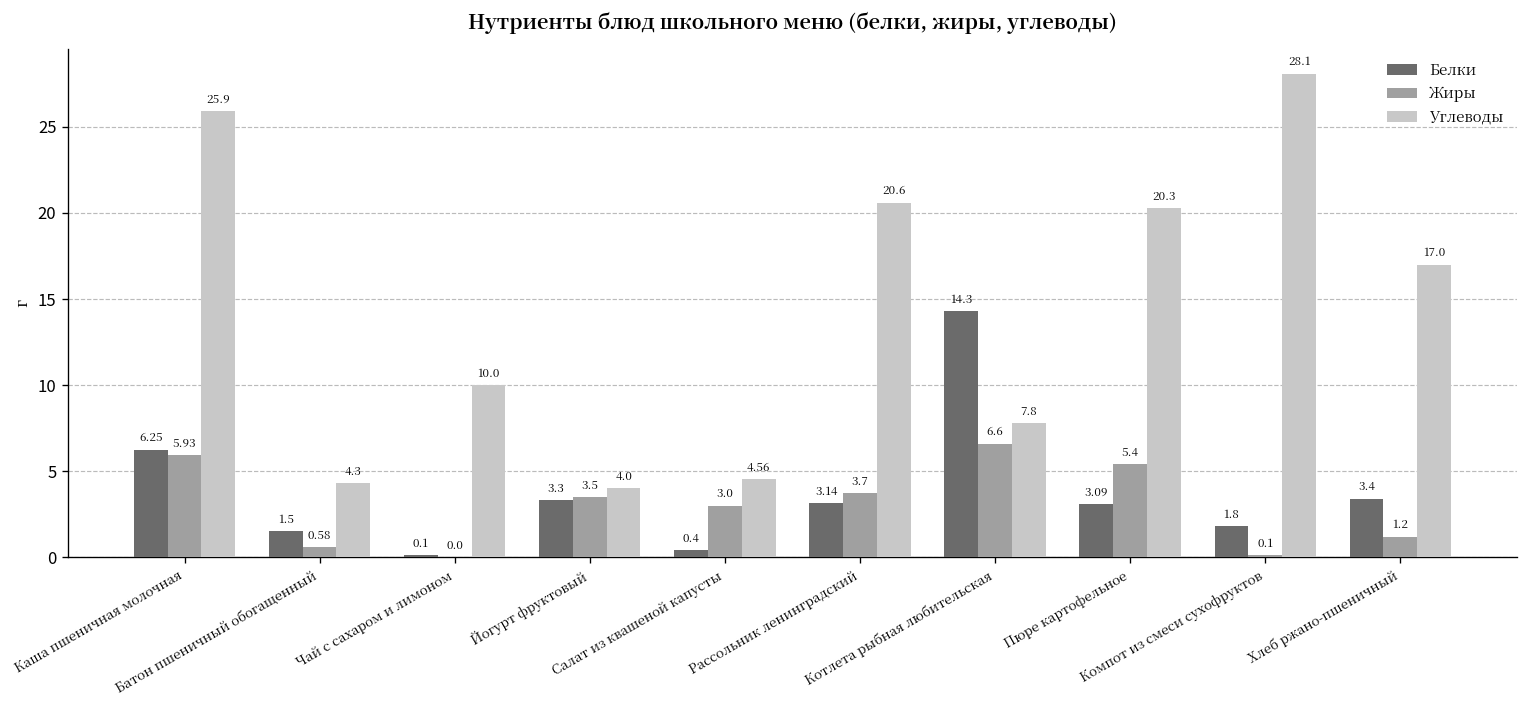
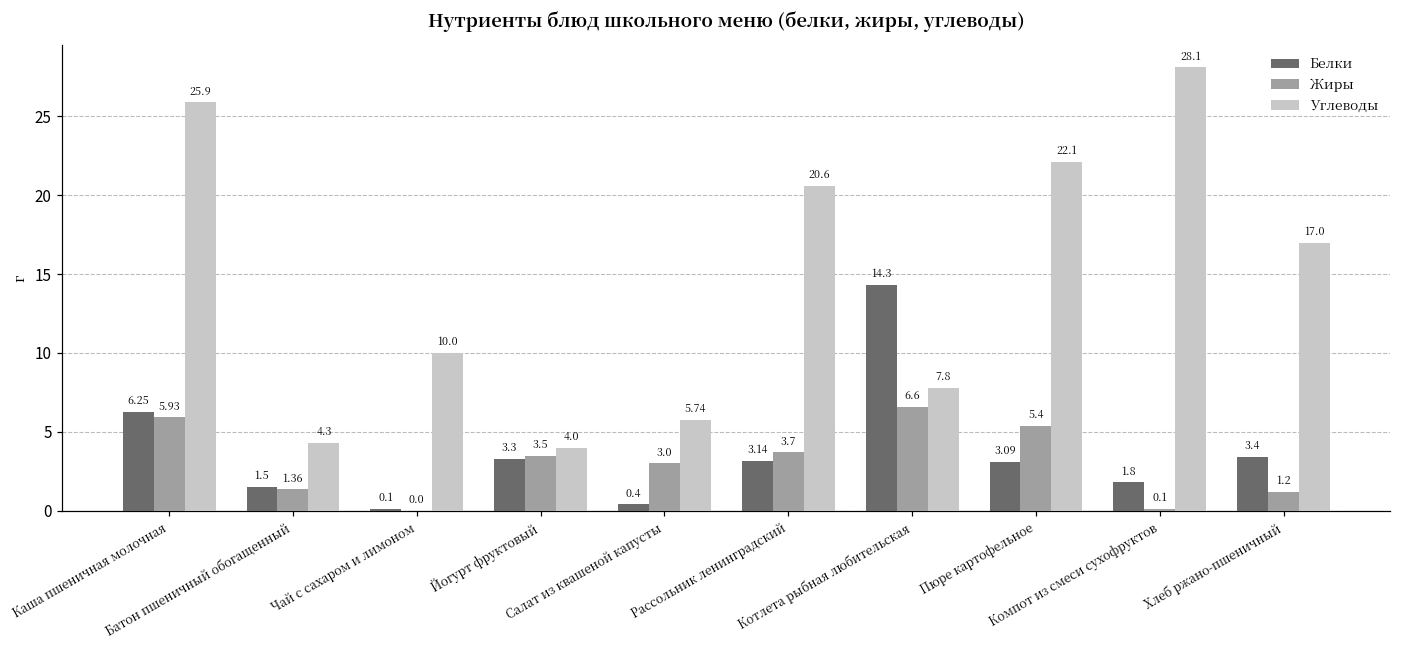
Жиры, Батон пшеничный обогащенный: 0.58 -> 1.36
Углеводы, Салат из квашеной капусты: 4.56 -> 5.74
Углеводы, Пюре картофельное: 20.3 -> 22.1
